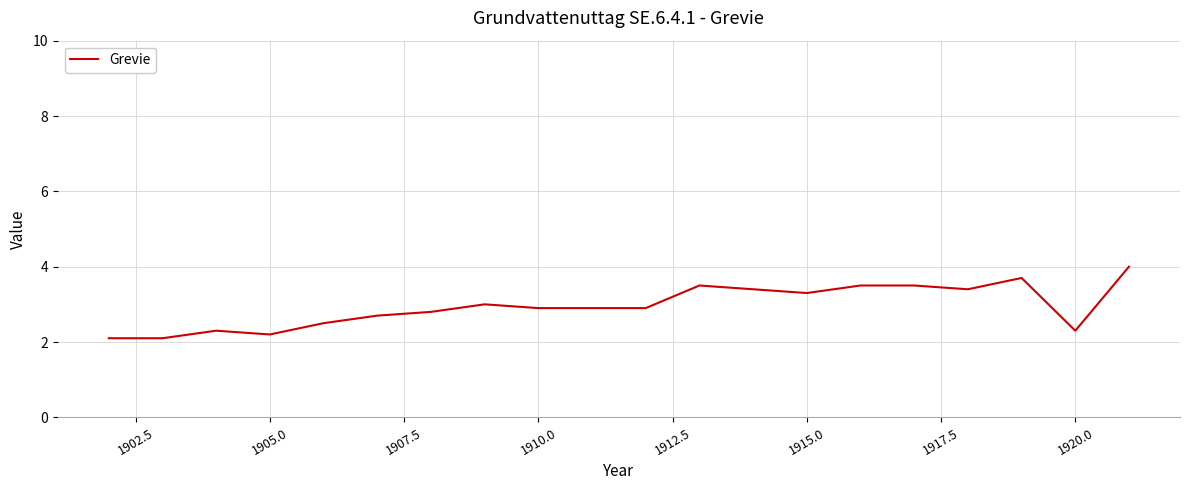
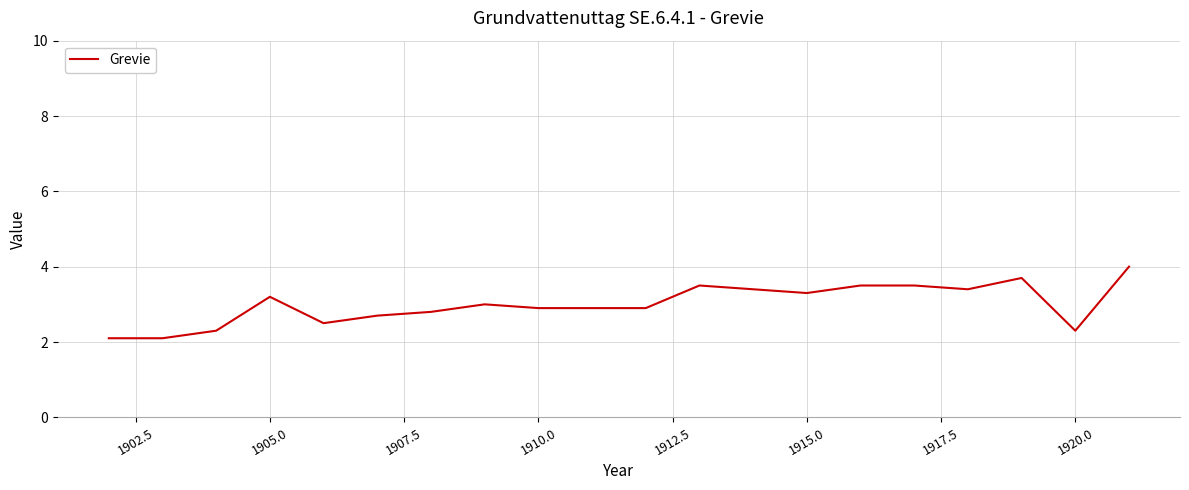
1905.0: 2.2 -> 3.2
